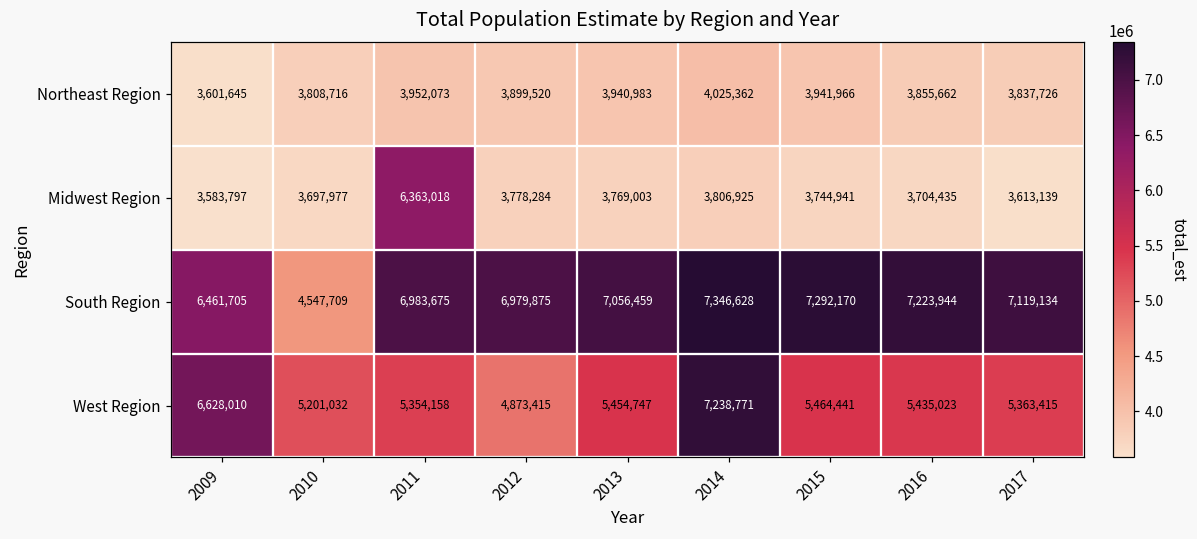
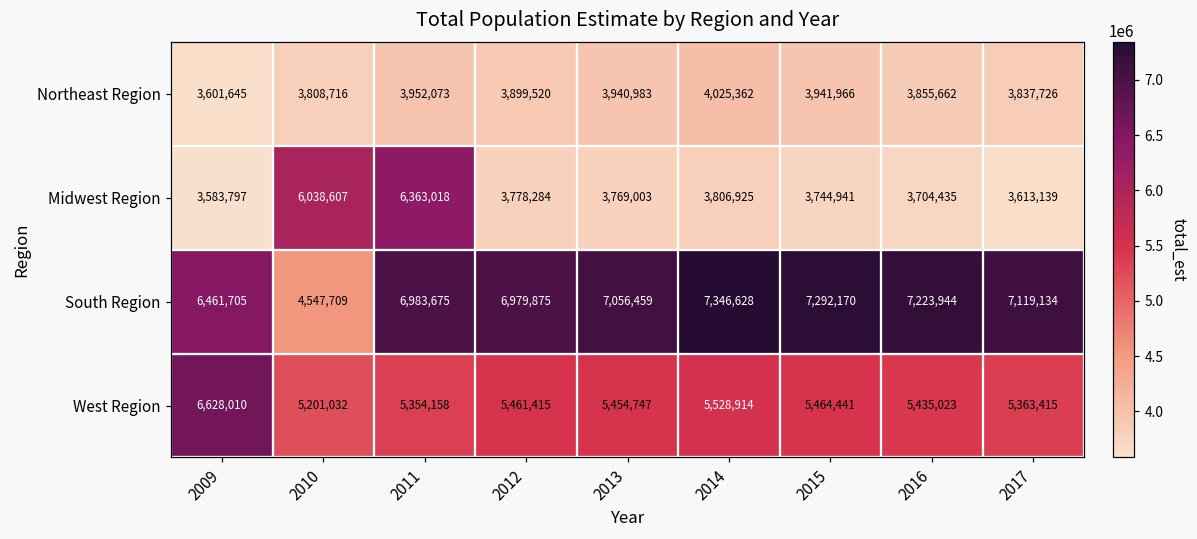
Midwest Region, 2010: 3,697,977 -> 6,038,607
West Region, 2012: 4,873,415 -> 5,461,415
West Region, 2014: 7,238,771 -> 5,528,914
